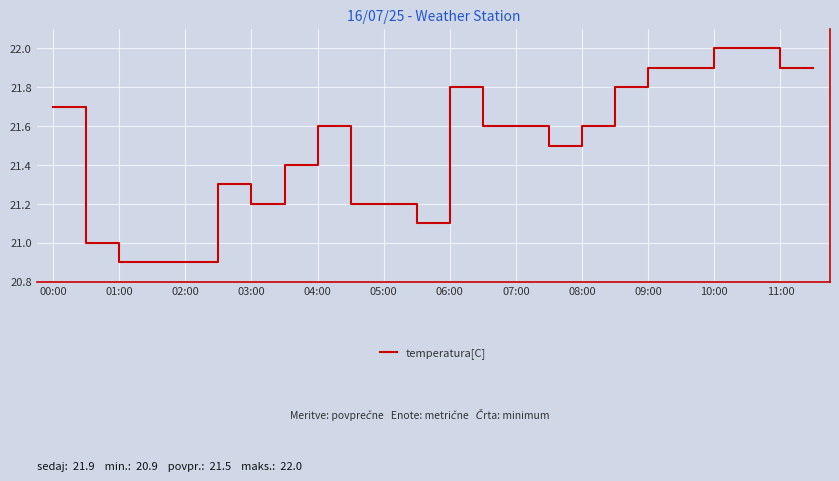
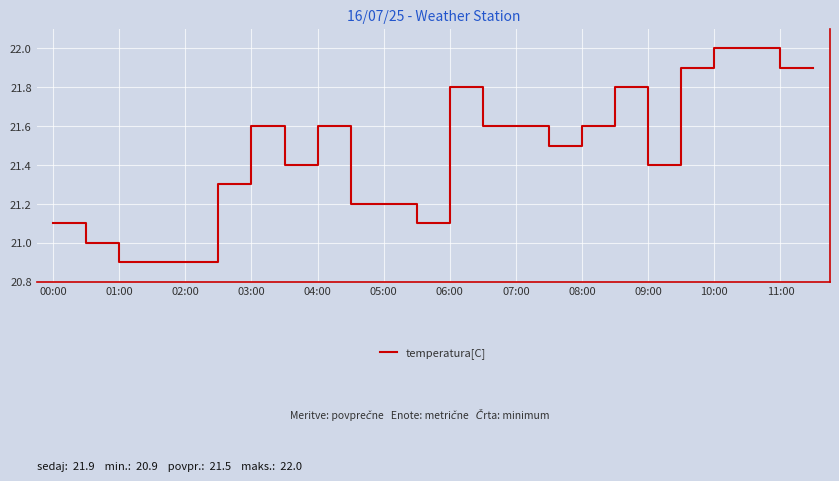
00:00: 21.7 -> 21.1
03:00: 21.2 -> 21.6
09:00: 21.9 -> 21.4
